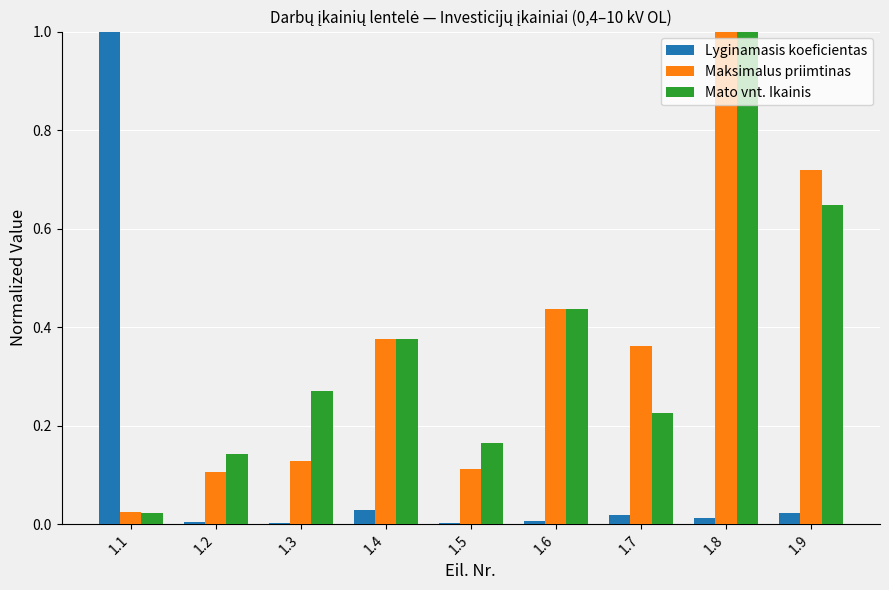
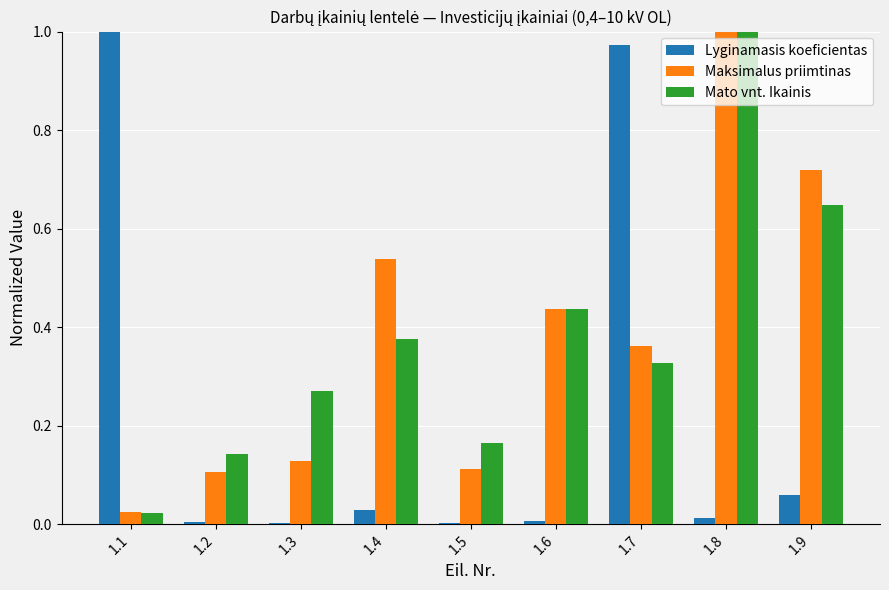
Maksimalus priimtinas, 1.4: 0.38 -> 0.54
Lyginamasis koeficientas, 1.7: 0.02 -> 0.97
Mato vnt. Ikainis, 1.7: 0.23 -> 0.33
Lyginamasis koeficientas, 1.9: 0.02 -> 0.06
